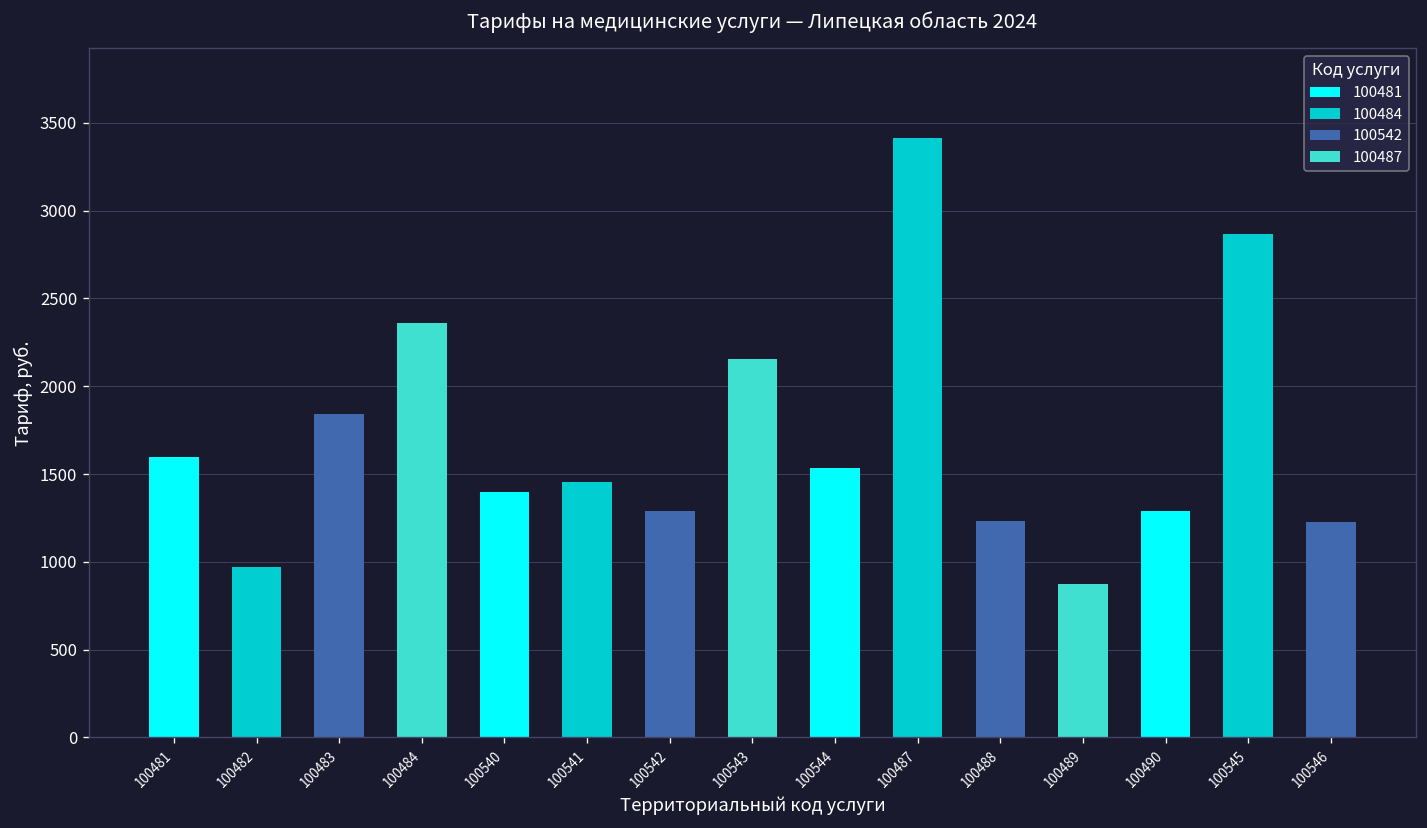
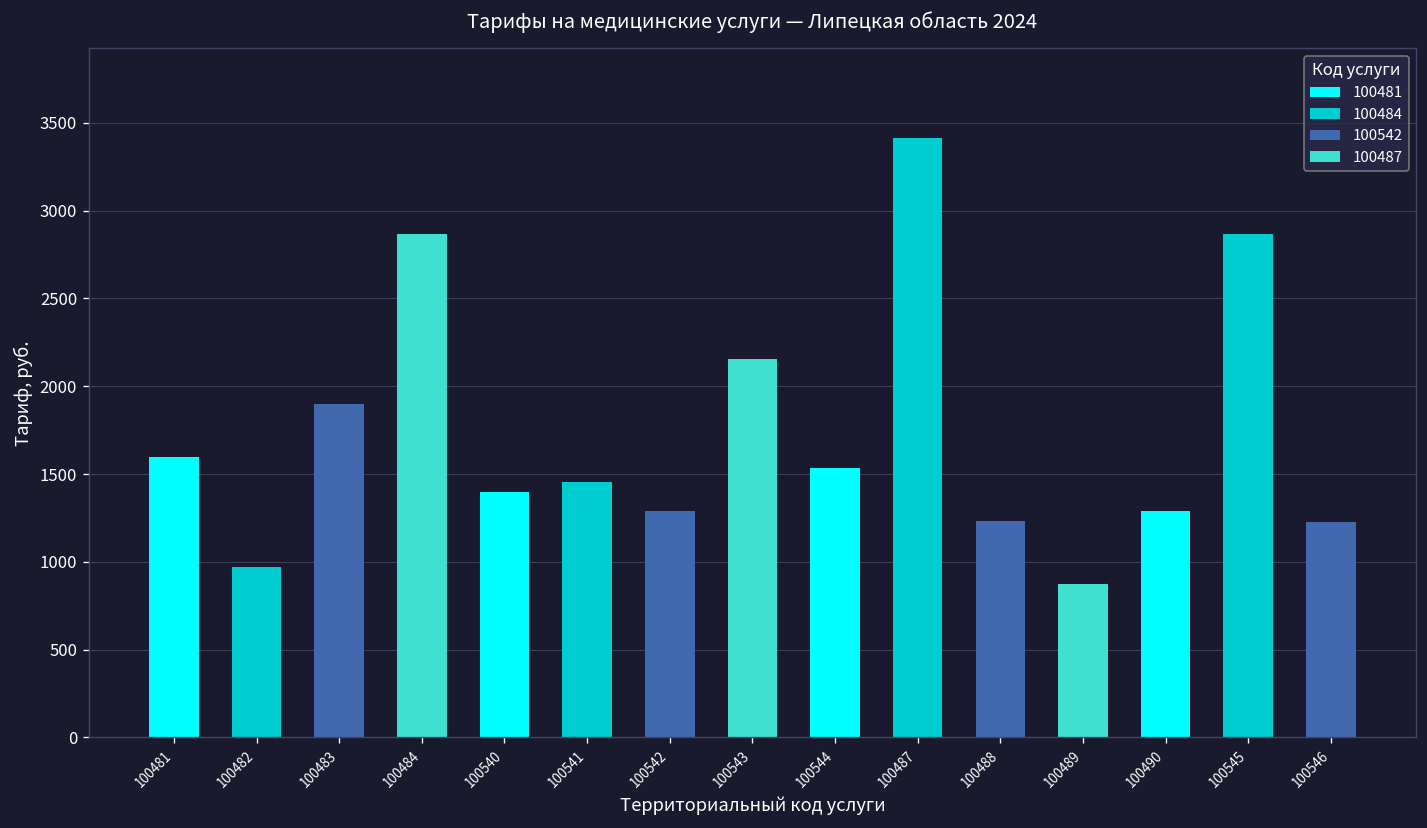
100483: 1840 -> 1900
100484: 2360 -> 2860
